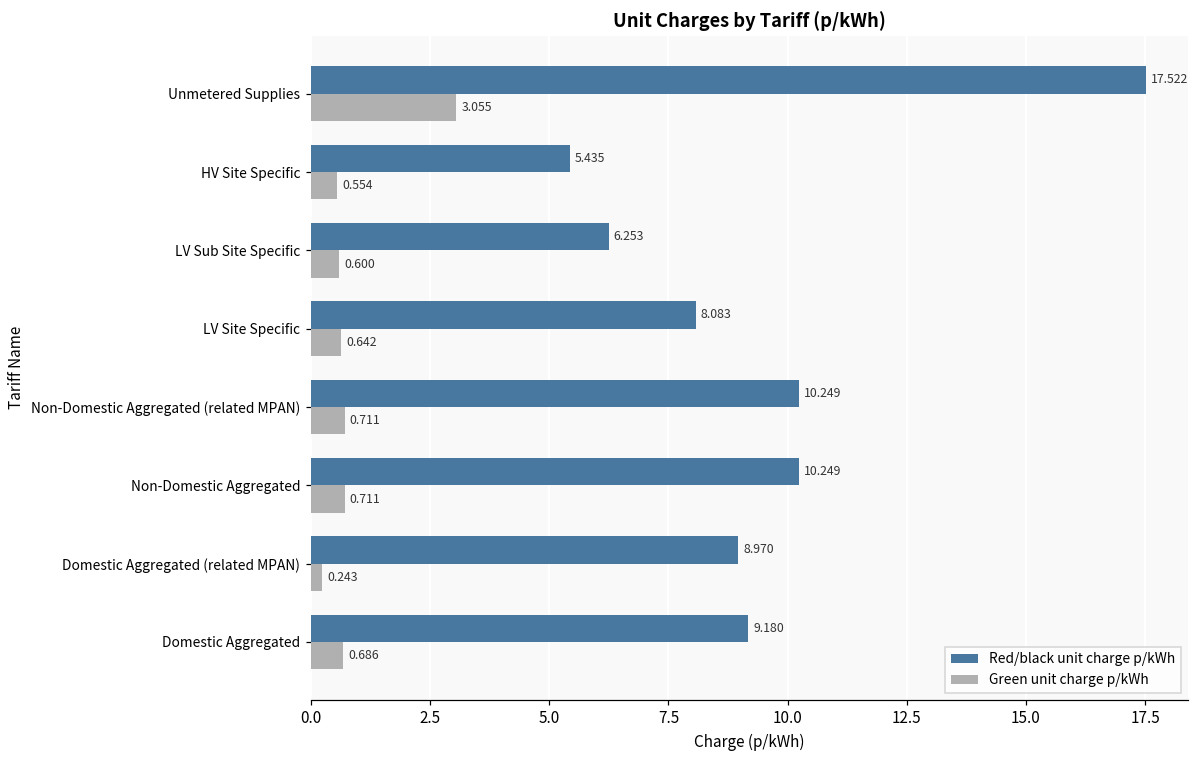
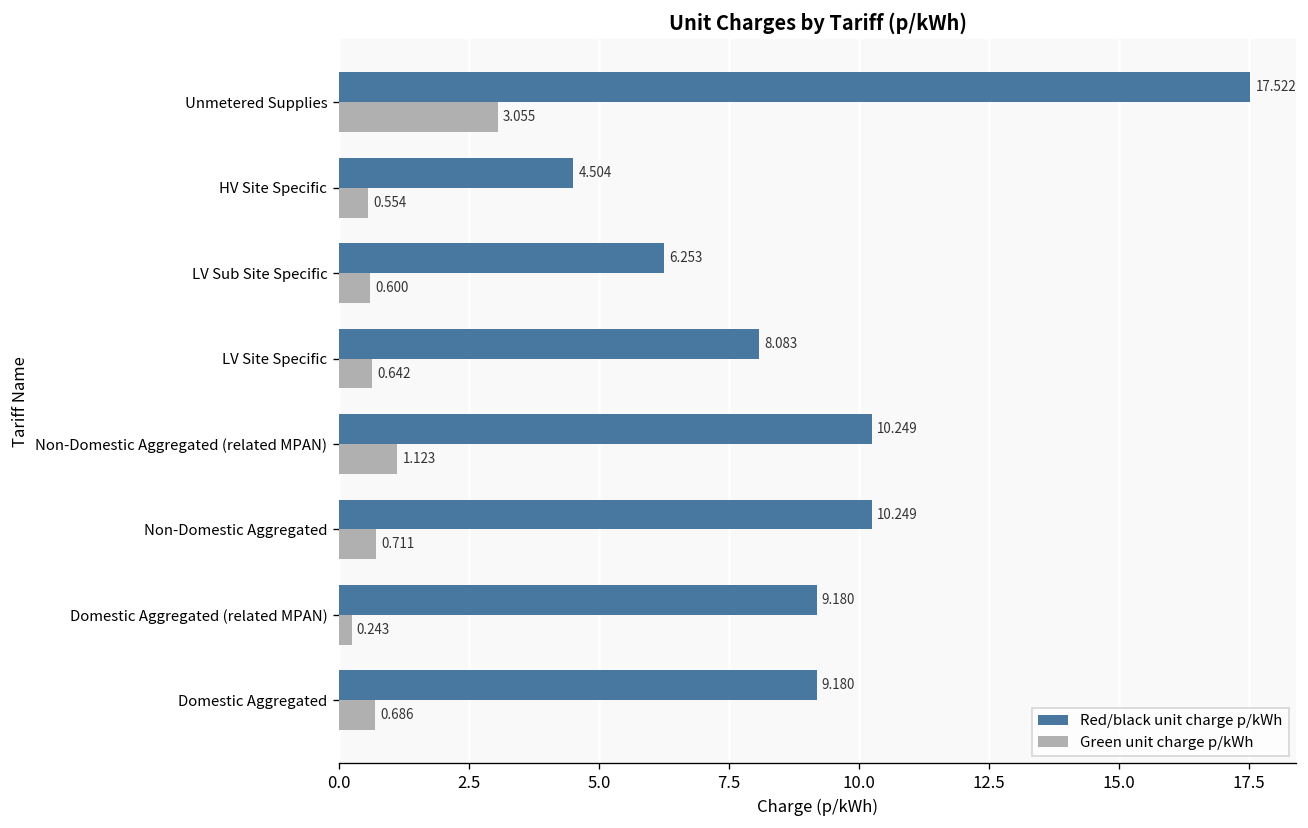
Red/black unit charge p/kWh, HV Site Specific: 5.435 -> 4.504
Green unit charge p/kWh, Non-Domestic Aggregated (related MPAN): 0.711 -> 1.123
Red/black unit charge p/kWh, Domestic Aggregated (related MPAN): 8.970 -> 9.180
